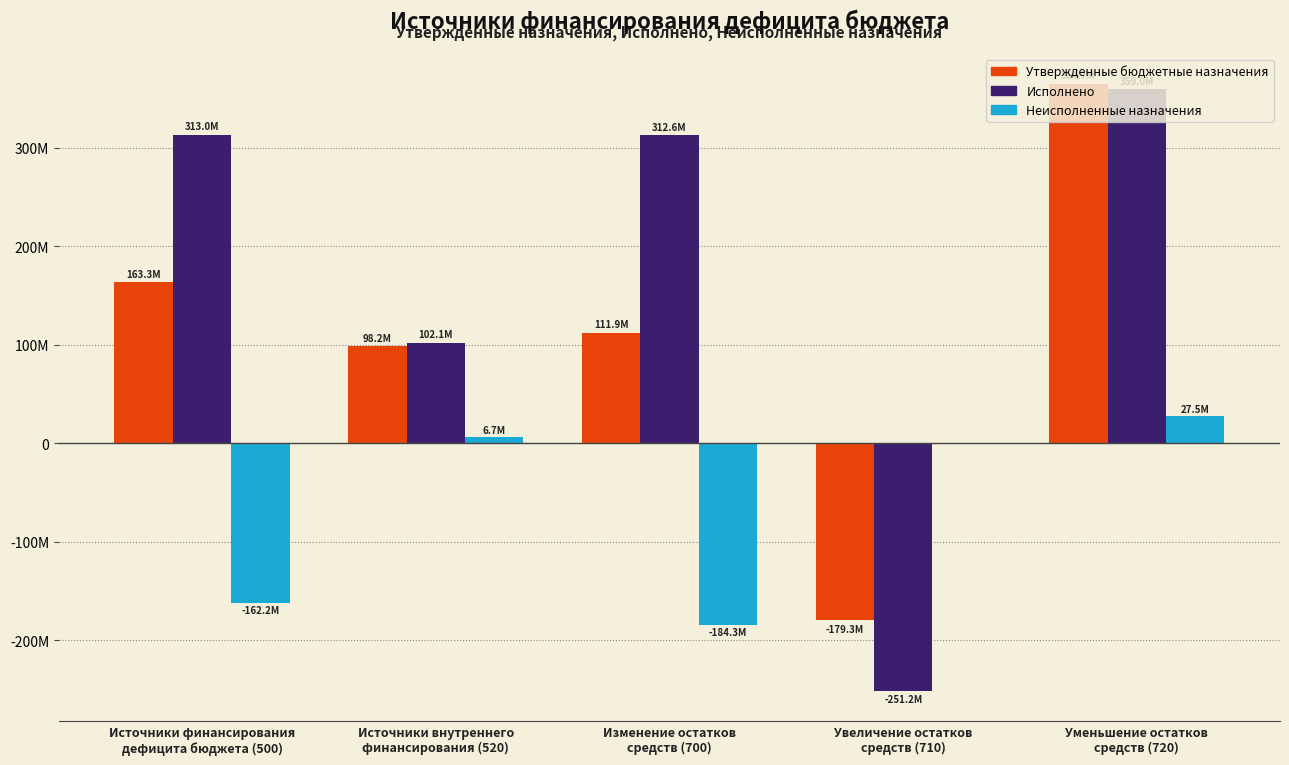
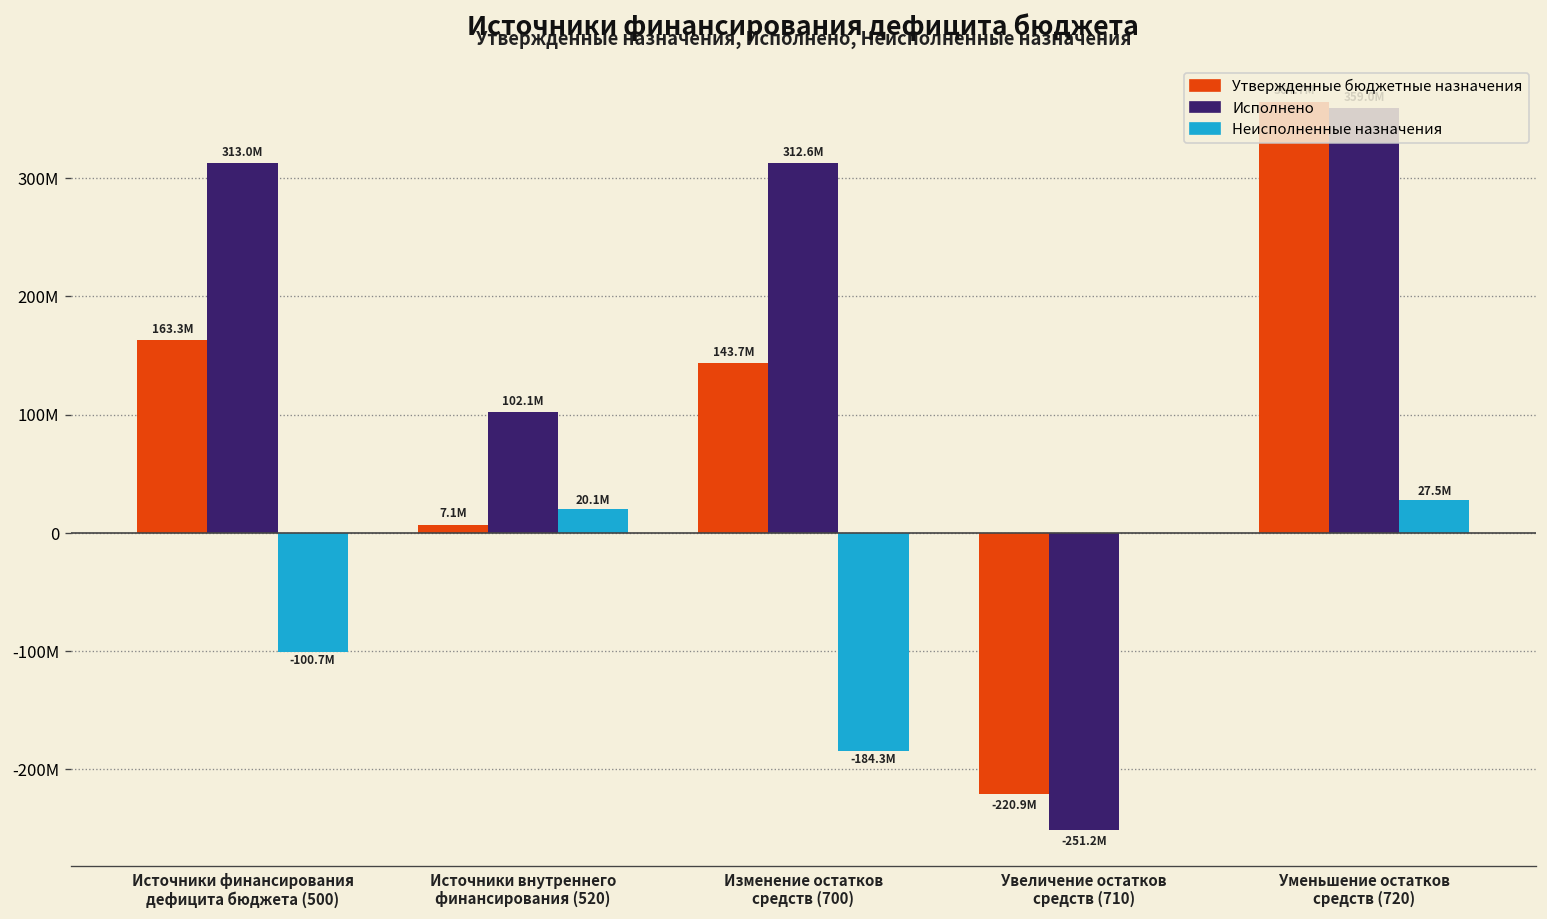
Неисполненные назначения, Источники финансирования дефицита бюджета (500): -162.2M -> -100.7M
Утвержденные бюджетные назначения, Источники внутреннего финансирования (520): 98.2M -> 7.1M
Неисполненные назначения, Источники внутреннего финансирования (520): 6.7M -> 20.1M
Утвержденные бюджетные назначения, Изменение остатков средств (700): 111.9M -> 143.7M
Утвержденные бюджетные назначения, Увеличение остатков средств (710): -179.3M -> -220.9M
